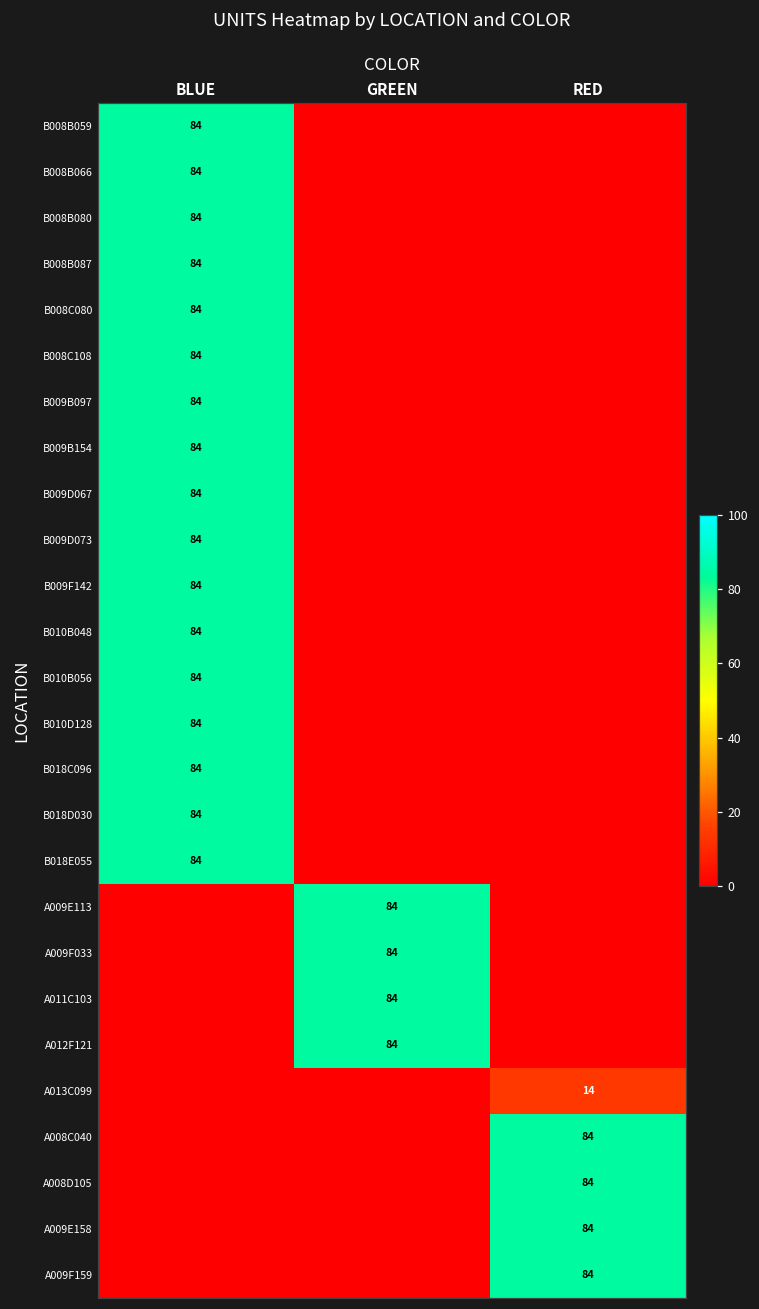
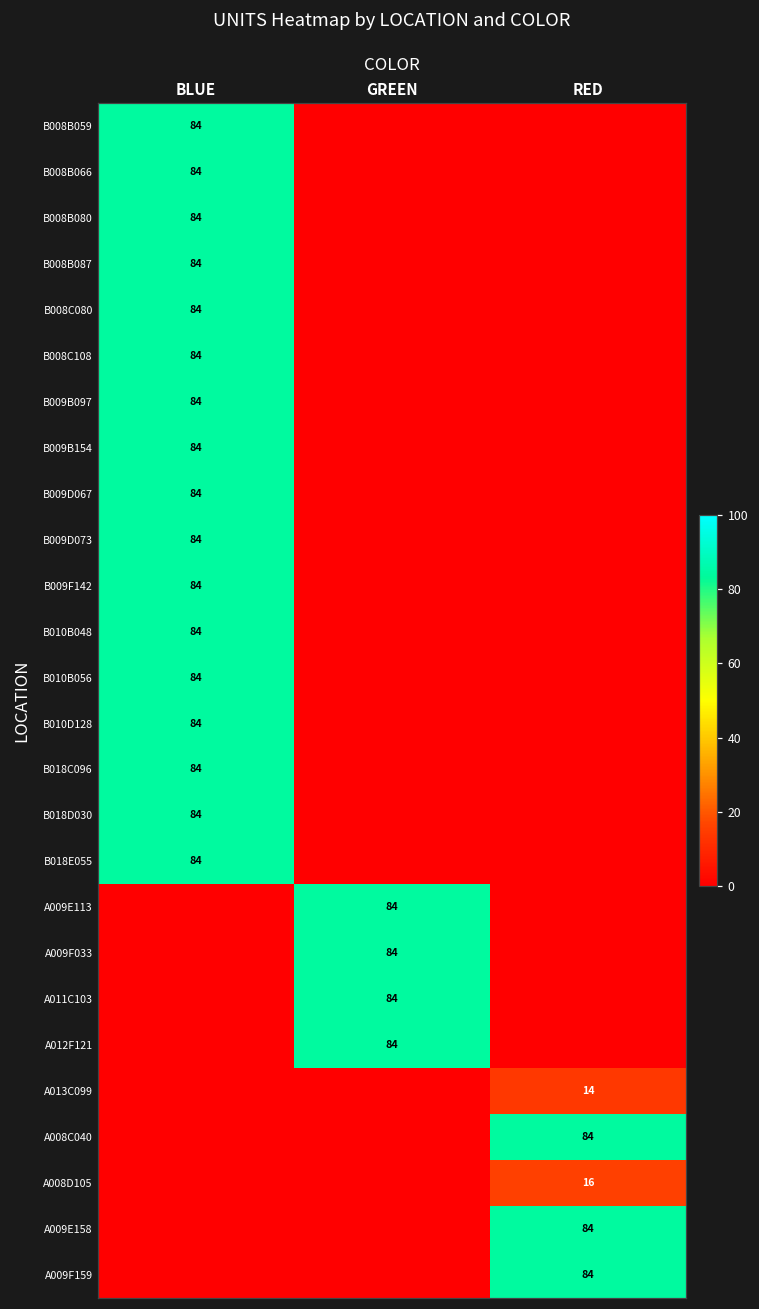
A008D105, RED: 84 -> 16
